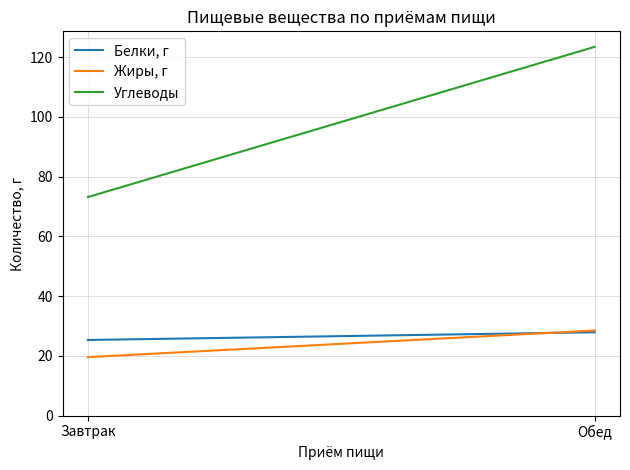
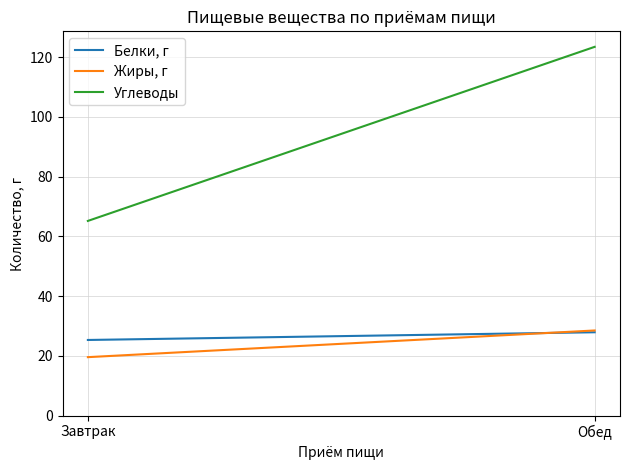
Углеводы, Завтрак: 73 -> 65
